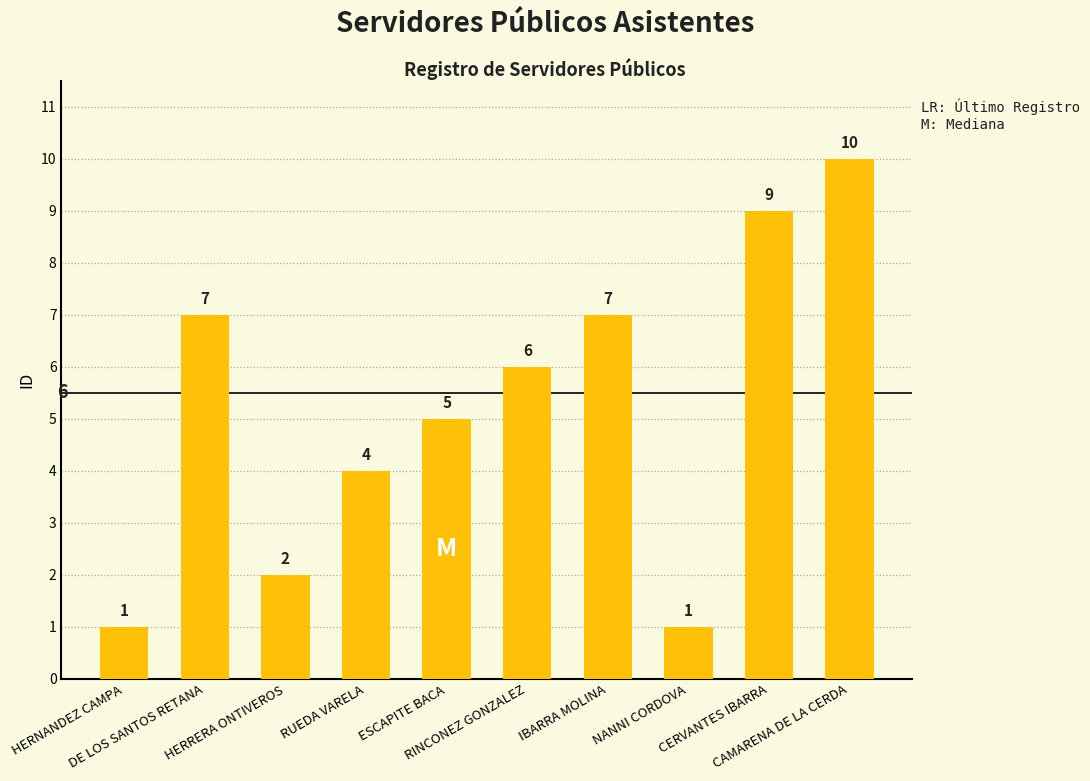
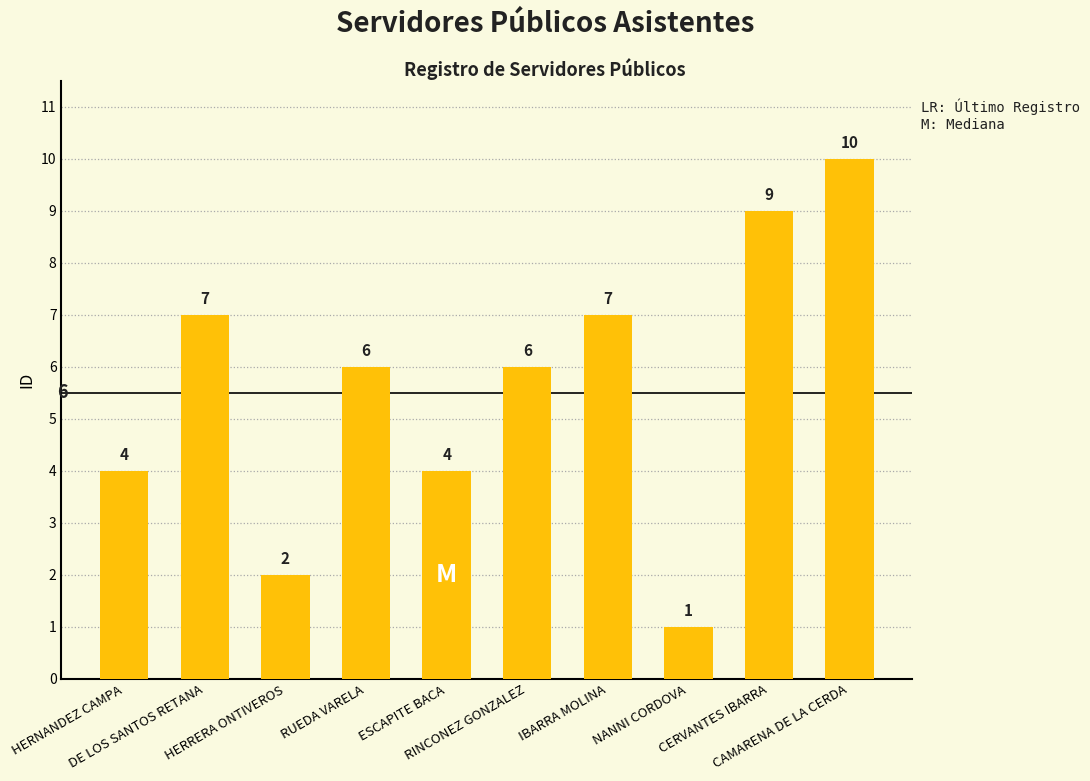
HERNANDEZ CAMPA: 1 -> 4
RUEDA VARELA: 4 -> 6
ESCAPITE BACA: 5 -> 4
